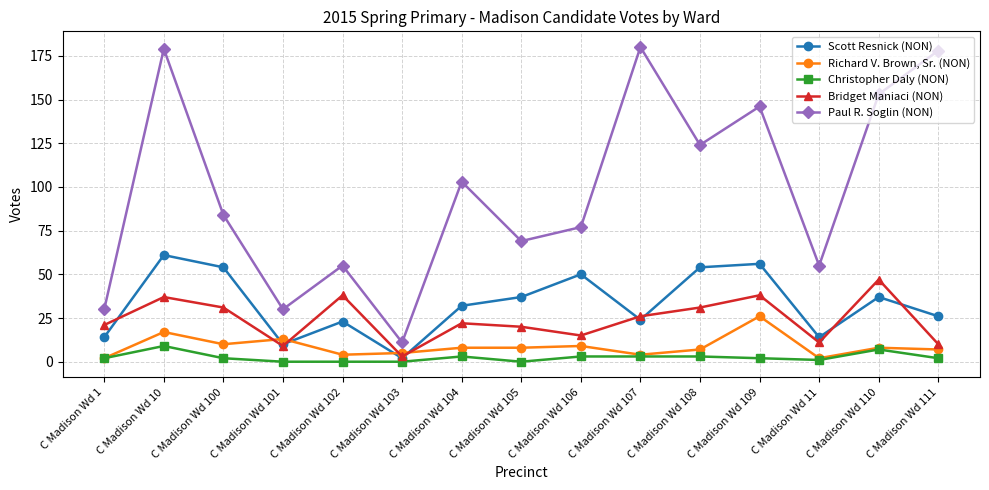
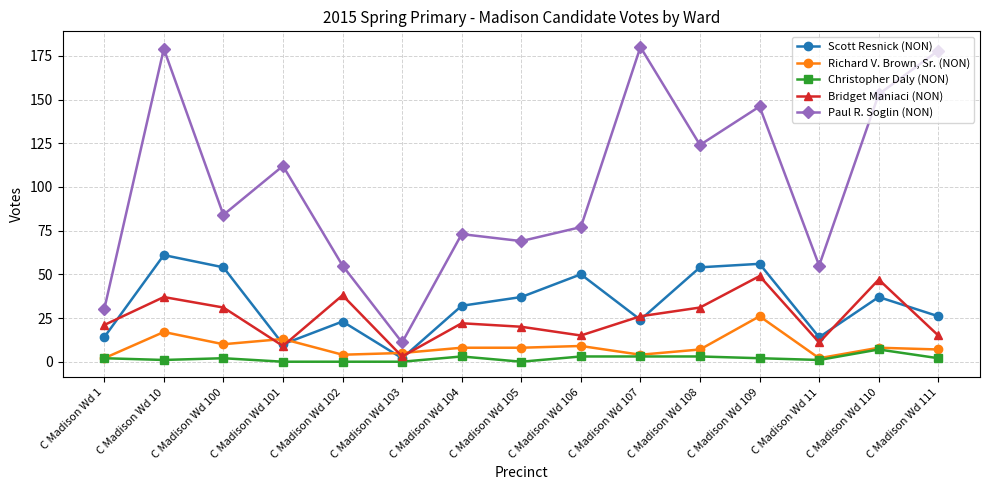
Christopher Daly (NON), C Madison Wd 10: 9 -> 1
Paul R. Soglin (NON), C Madison Wd 101: 30 -> 112
Paul R. Soglin (NON), C Madison Wd 104: 103 -> 73
Bridget Maniaci (NON), C Madison Wd 109: 38 -> 49
Bridget Maniaci (NON), C Madison Wd 111: 10 -> 15
